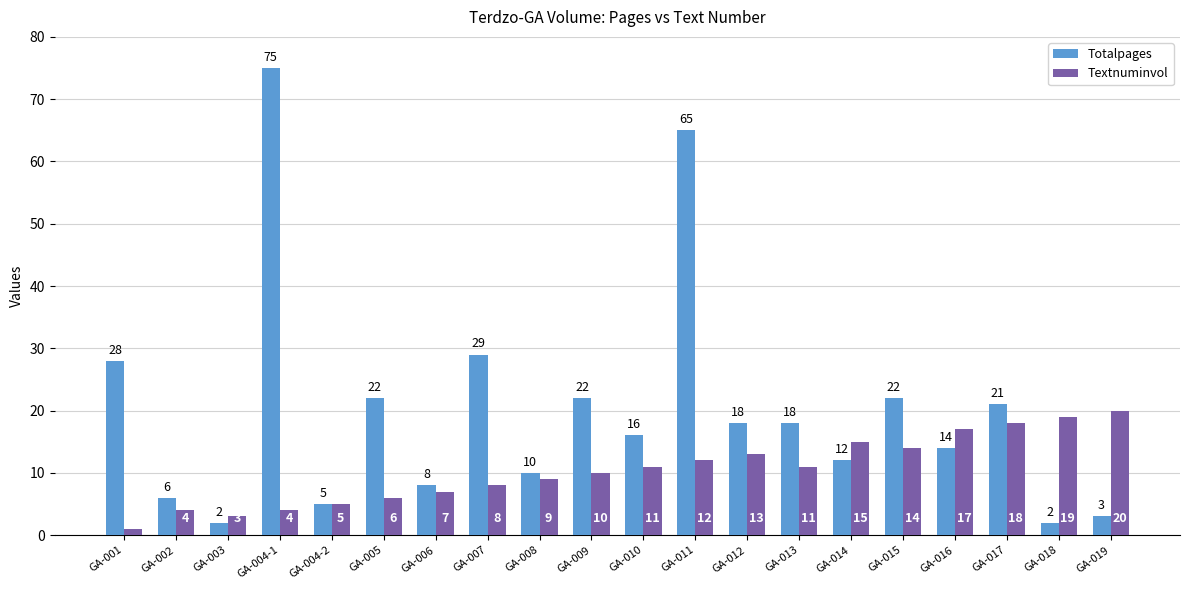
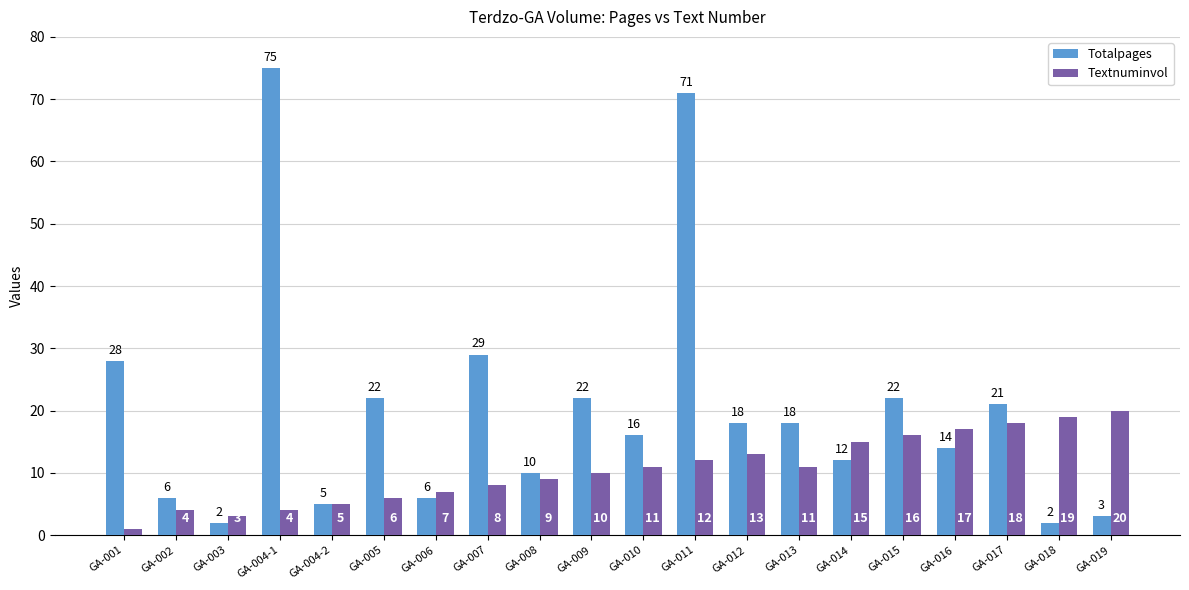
Totalpages, GA-006: 8 -> 6
Totalpages, GA-011: 65 -> 71
Textnuminvol, GA-015: 14 -> 16
